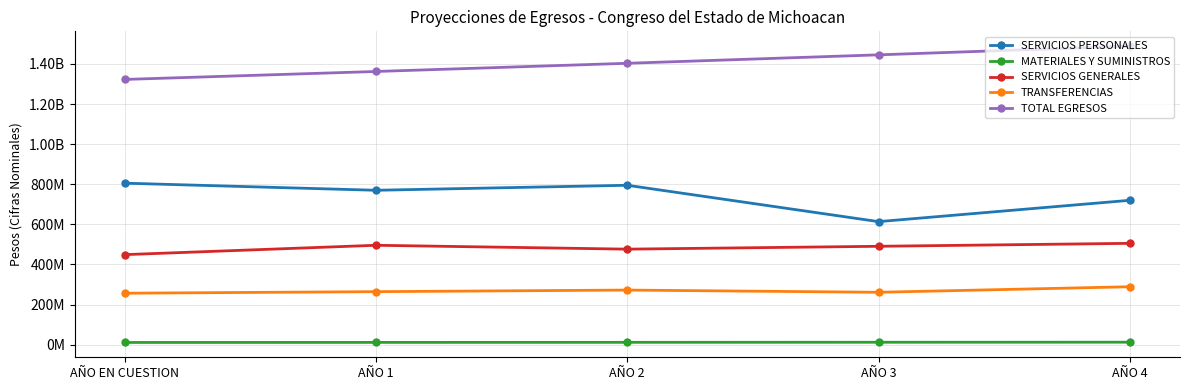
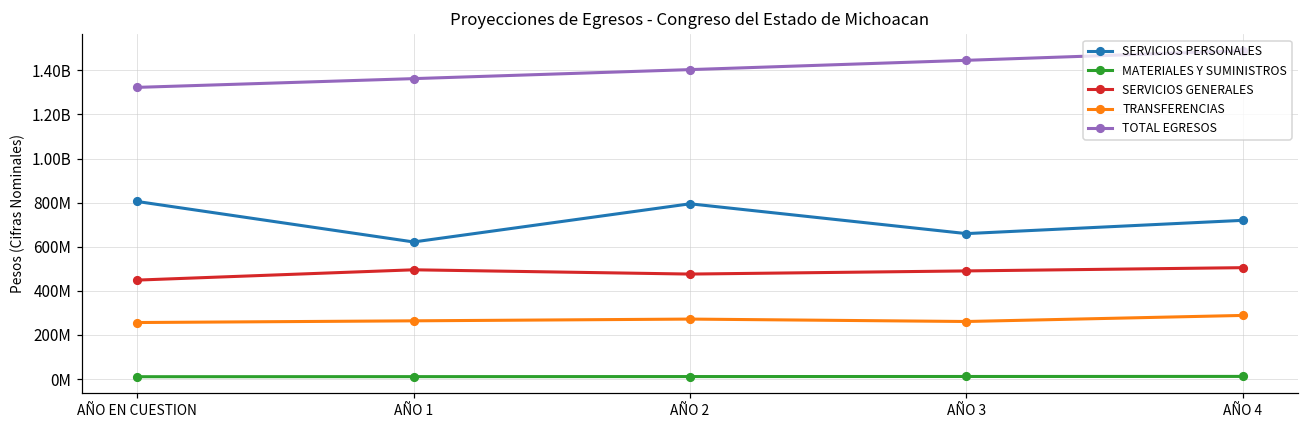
SERVICIOS PERSONALES, AÑO 1: 770000000 -> 620000000
SERVICIOS PERSONALES, AÑO 3: 610000000 -> 660000000
